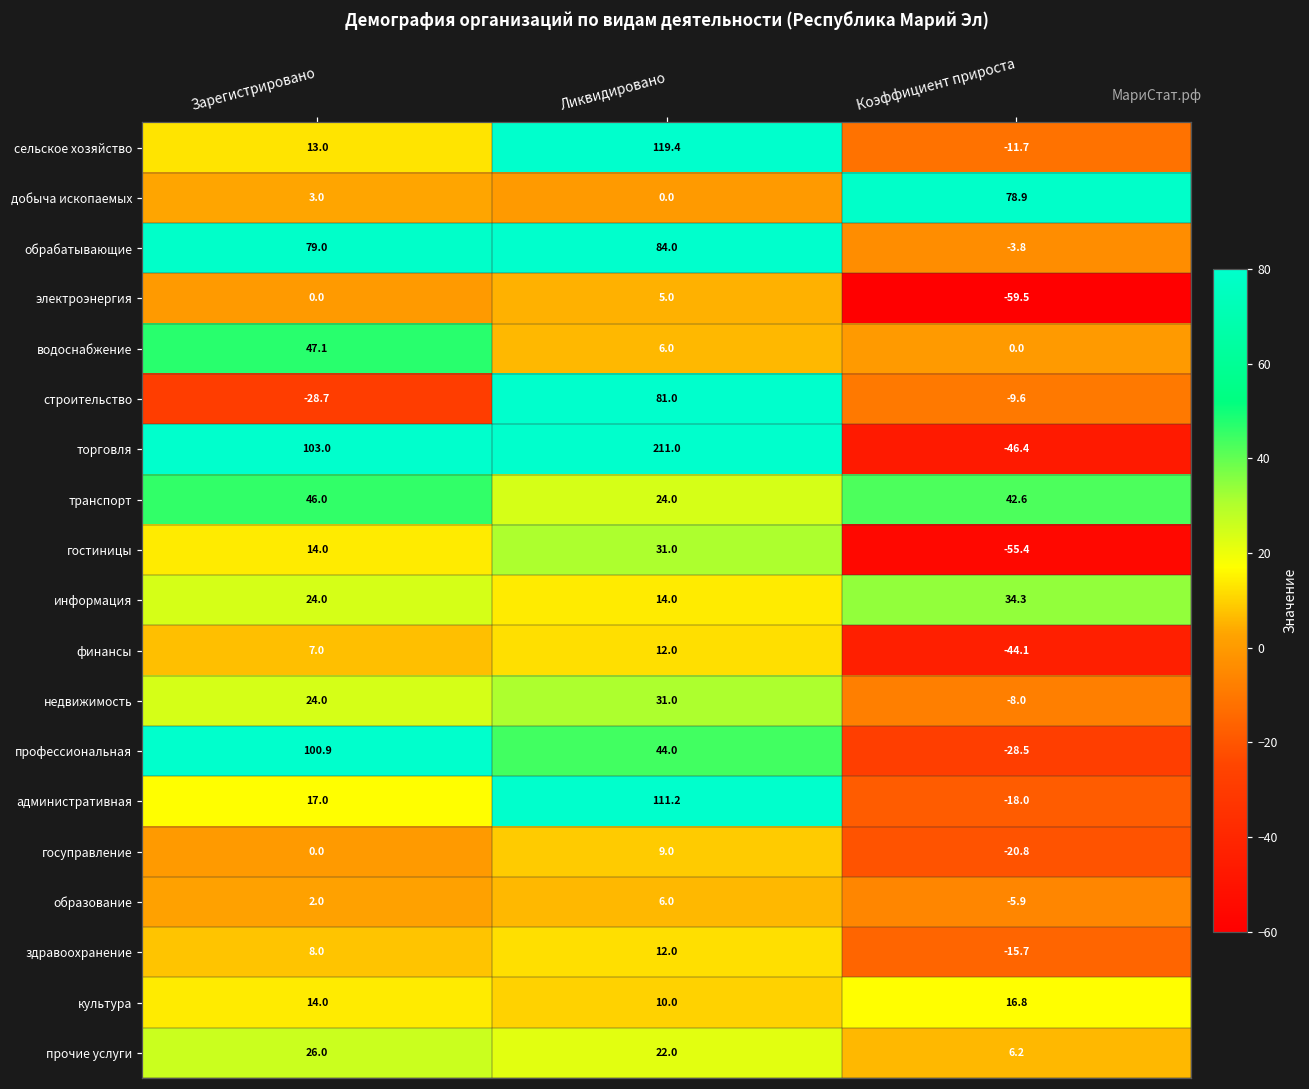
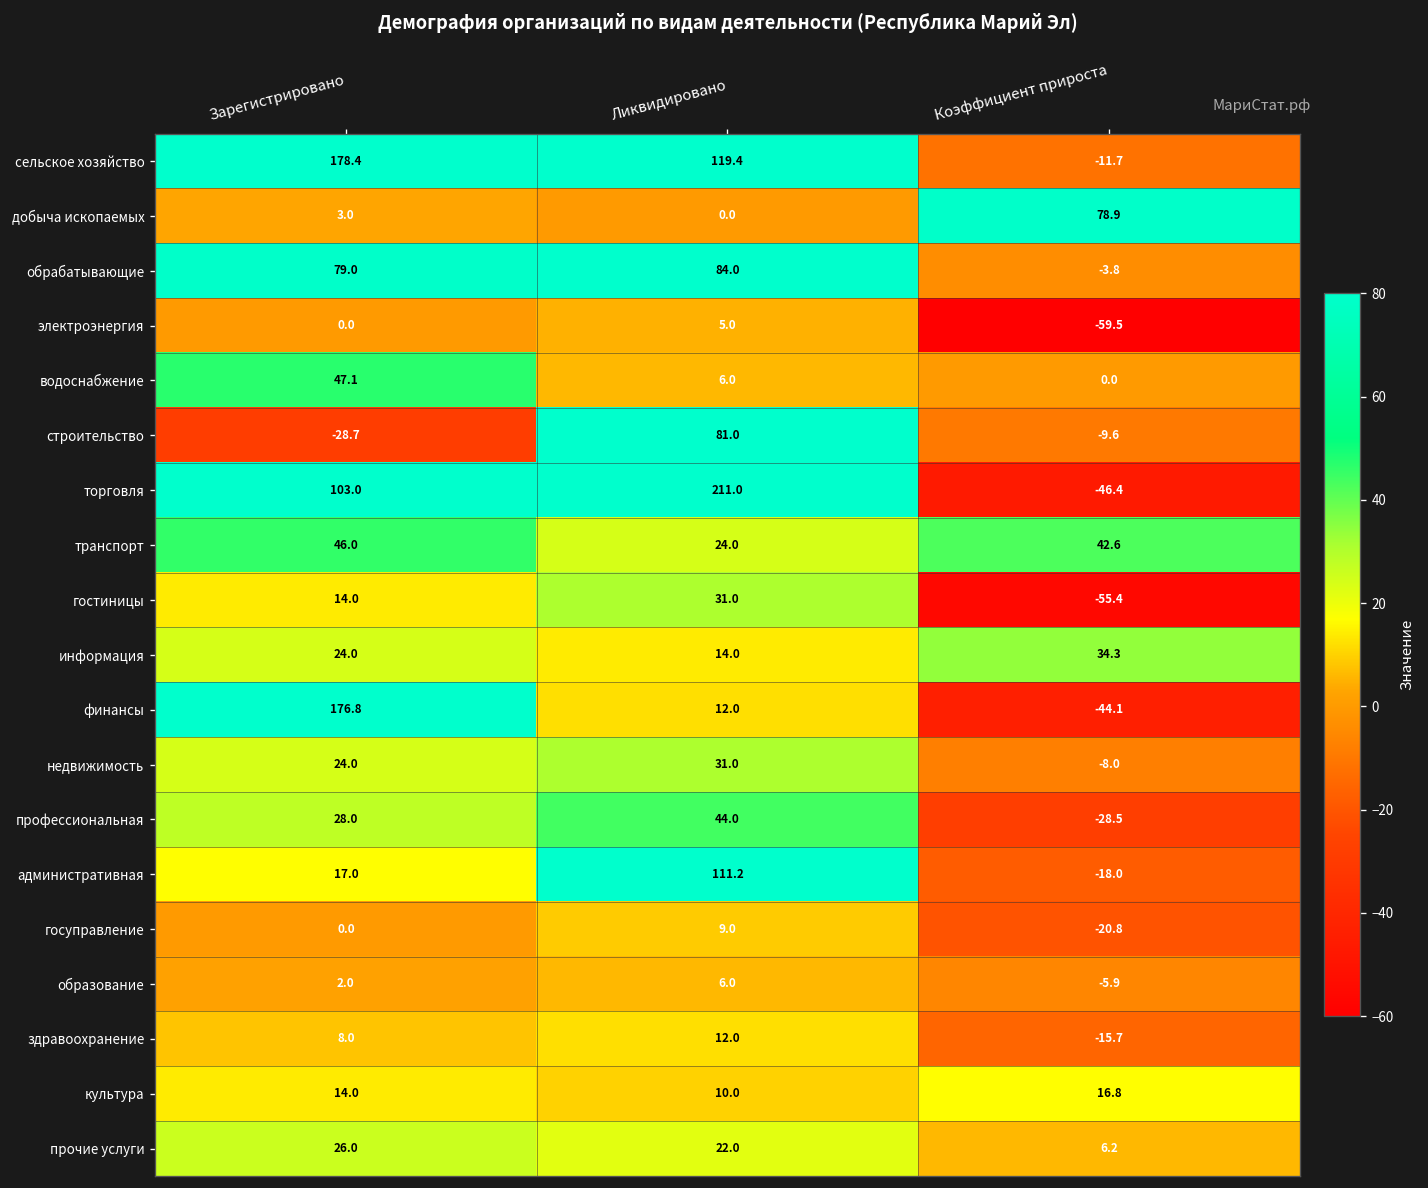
сельское хозяйство, Зарегистрировано: 13.0 -> 178.4
финансы, Зарегистрировано: 7.0 -> 176.8
профессиональная, Зарегистрировано: 100.9 -> 28.0
